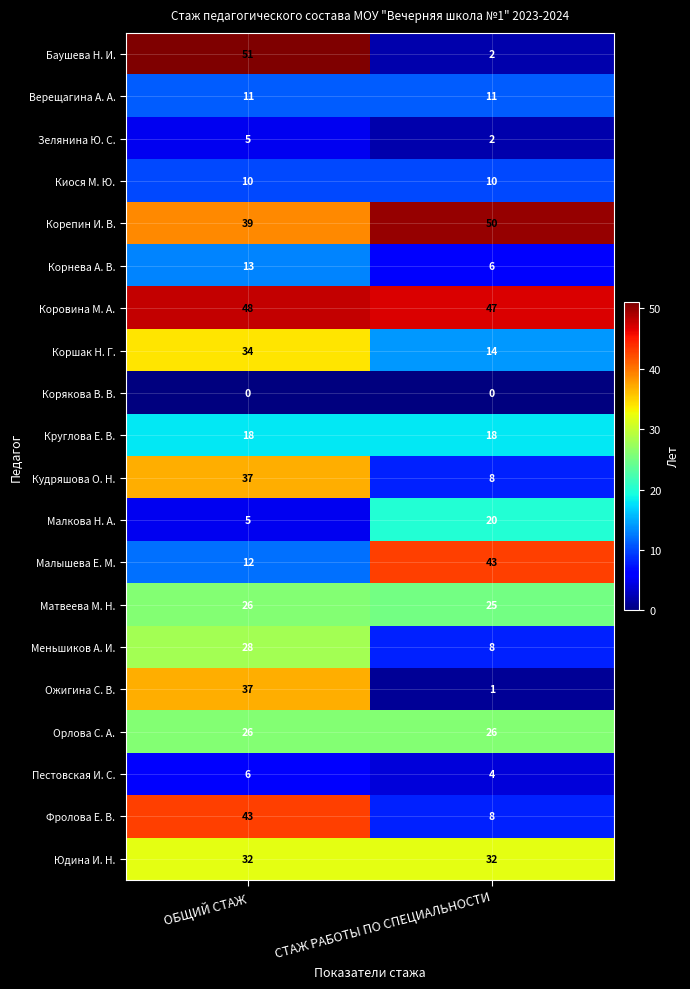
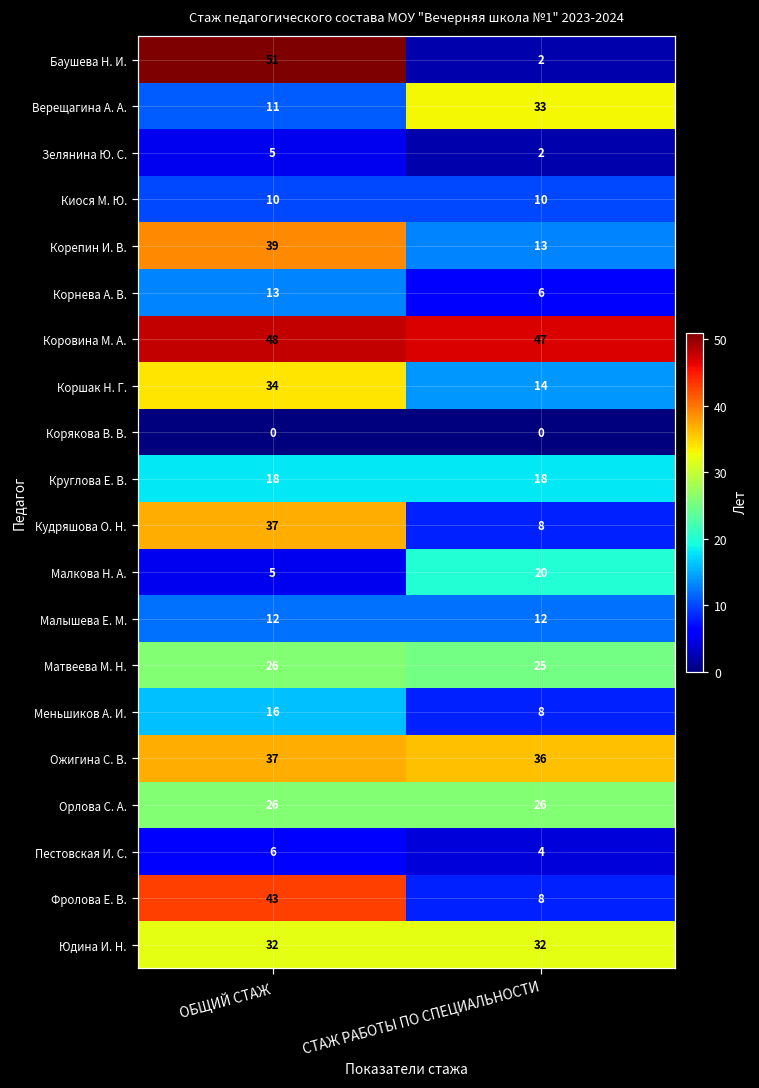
Верещагина А. А., СТАЖ РАБОТЫ ПО СПЕЦИАЛЬНОСТИ: 11 -> 33
Корепин И. В., СТАЖ РАБОТЫ ПО СПЕЦИАЛЬНОСТИ: 50 -> 13
Малышева Е. М., СТАЖ РАБОТЫ ПО СПЕЦИАЛЬНОСТИ: 43 -> 12
Меньшиков А. И., ОБЩИЙ СТАЖ: 28 -> 16
Ожигина С. В., СТАЖ РАБОТЫ ПО СПЕЦИАЛЬНОСТИ: 1 -> 36
